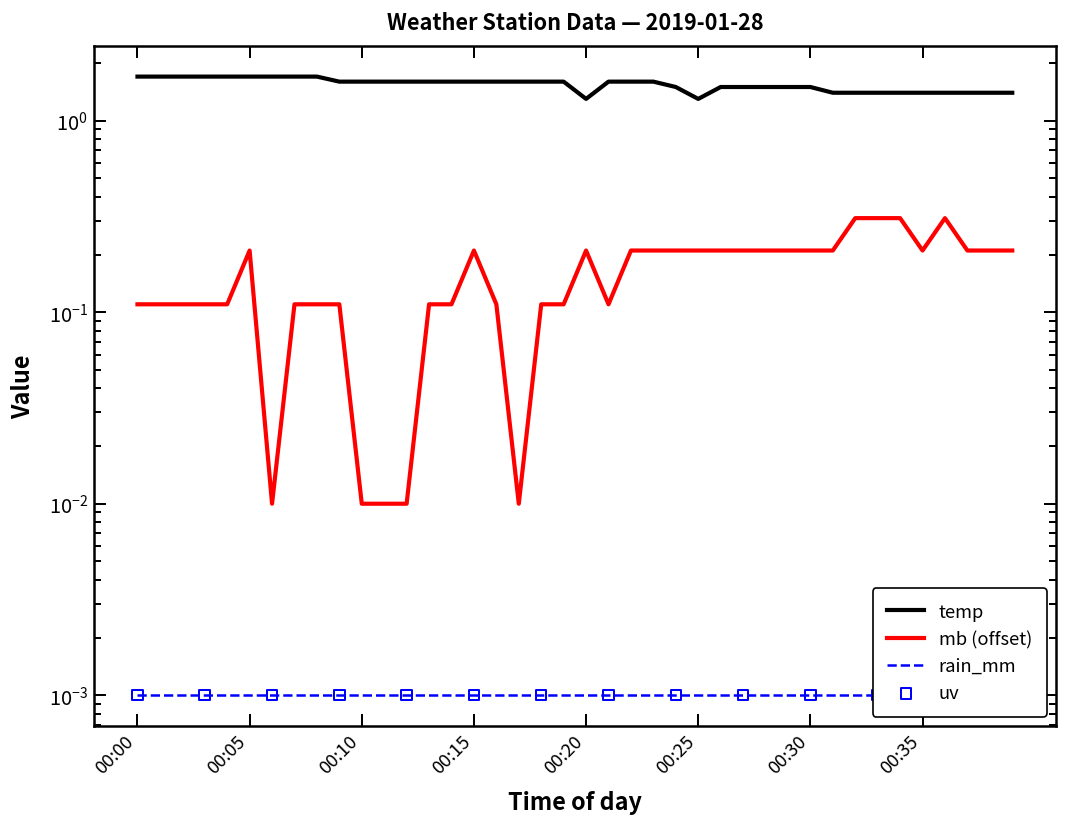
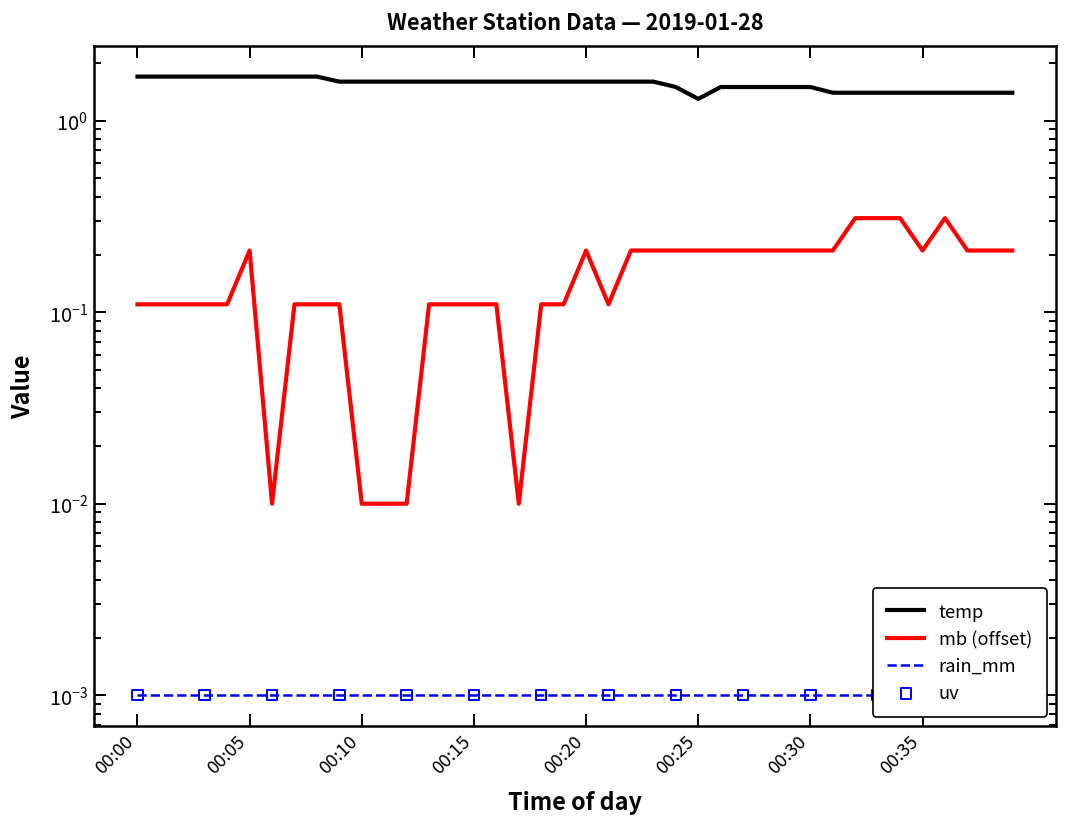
mb (offset), 00:15: 0.21 -> 0.11
temp, 00:20: 1.3 -> 1.6
